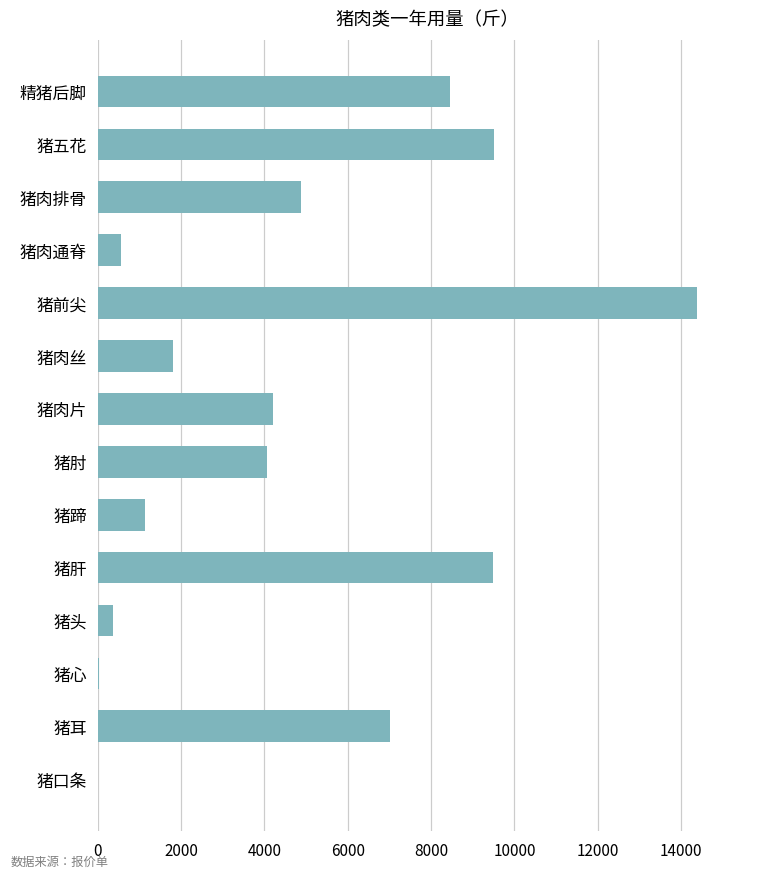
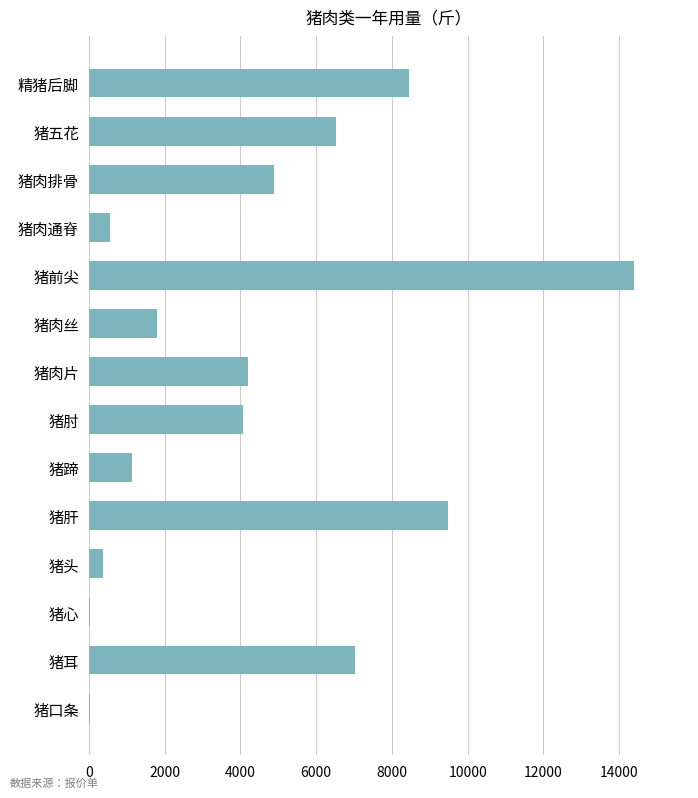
猪五花: 9500 -> 6500
